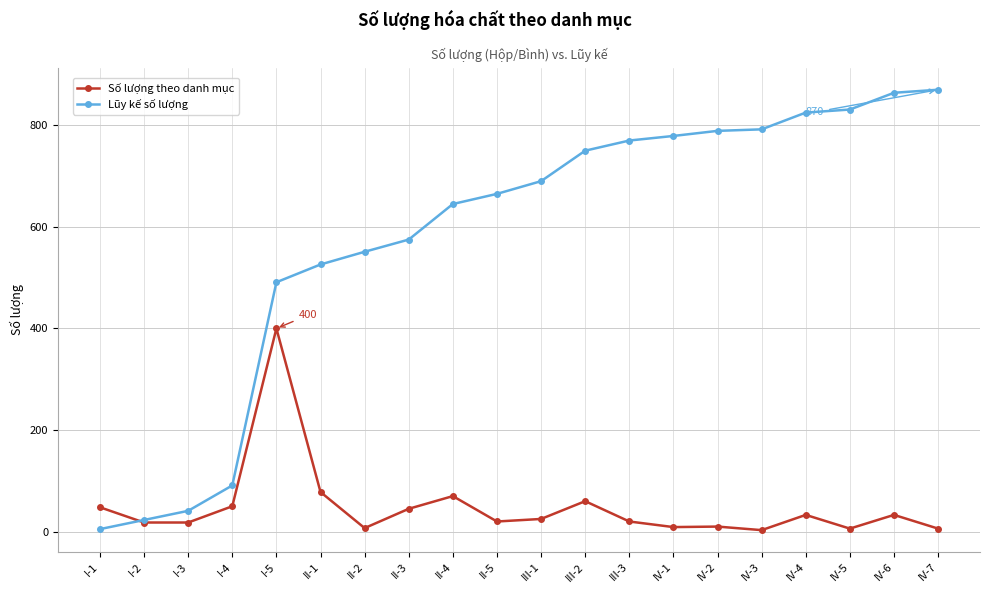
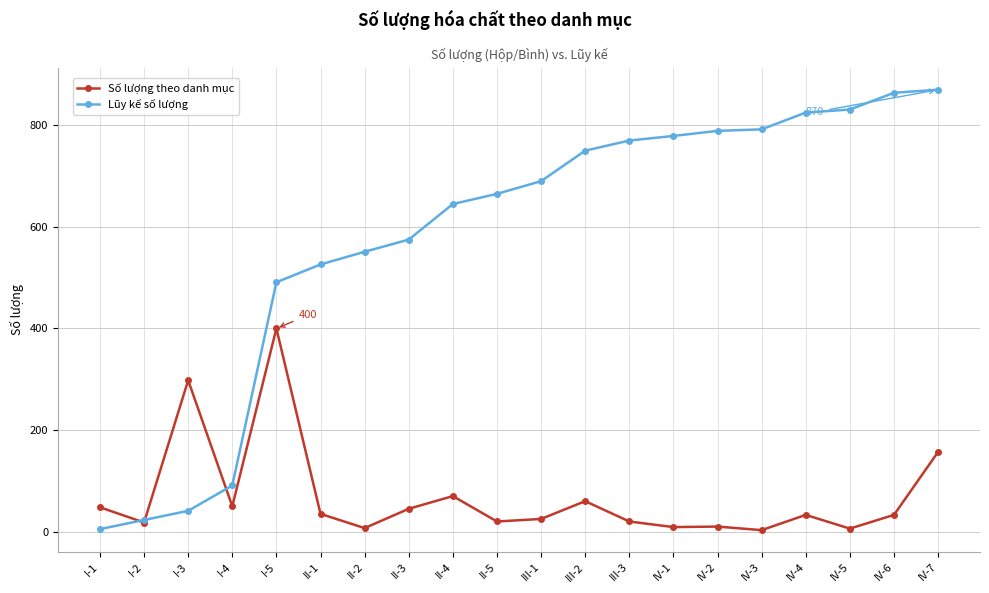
Số lượng theo danh mục, I-3: 20 -> 300
Số lượng theo danh mục, II-1: 80 -> 40
Số lượng theo danh mục, IV-7: 10 -> 160
